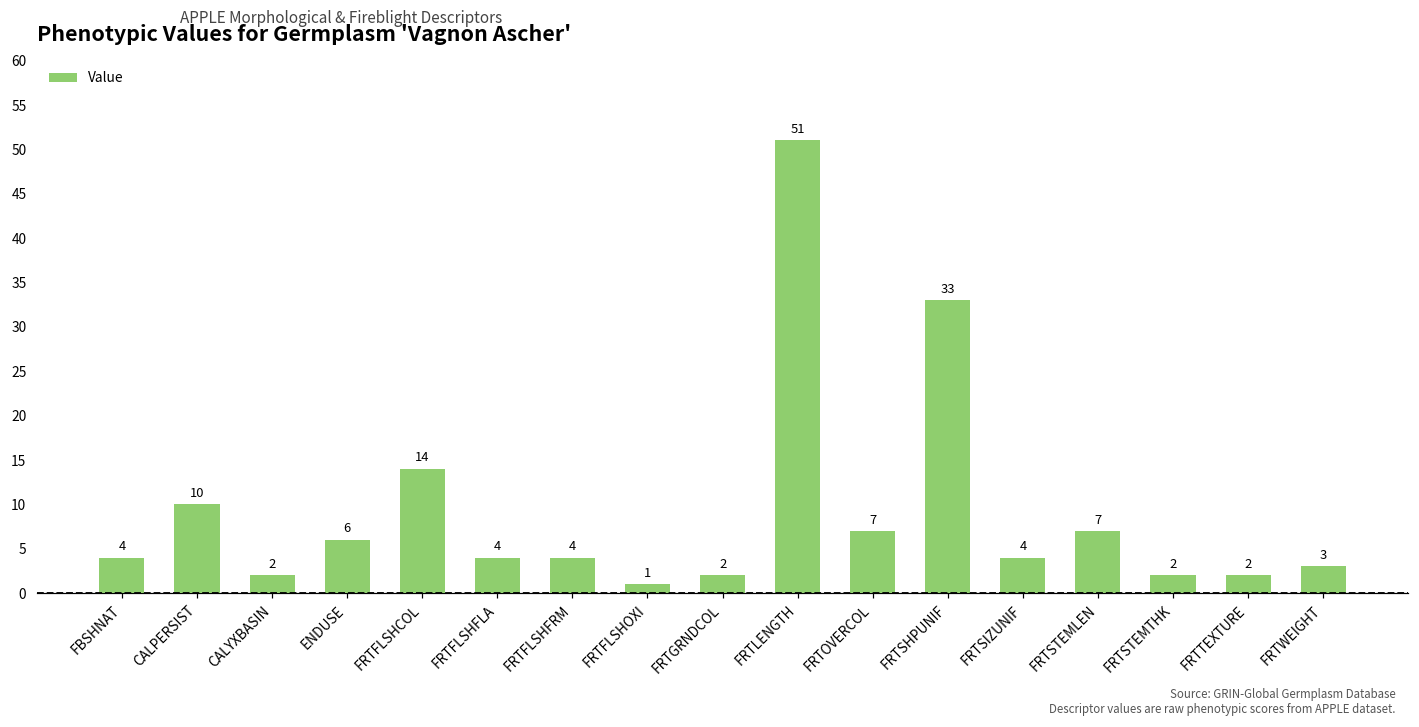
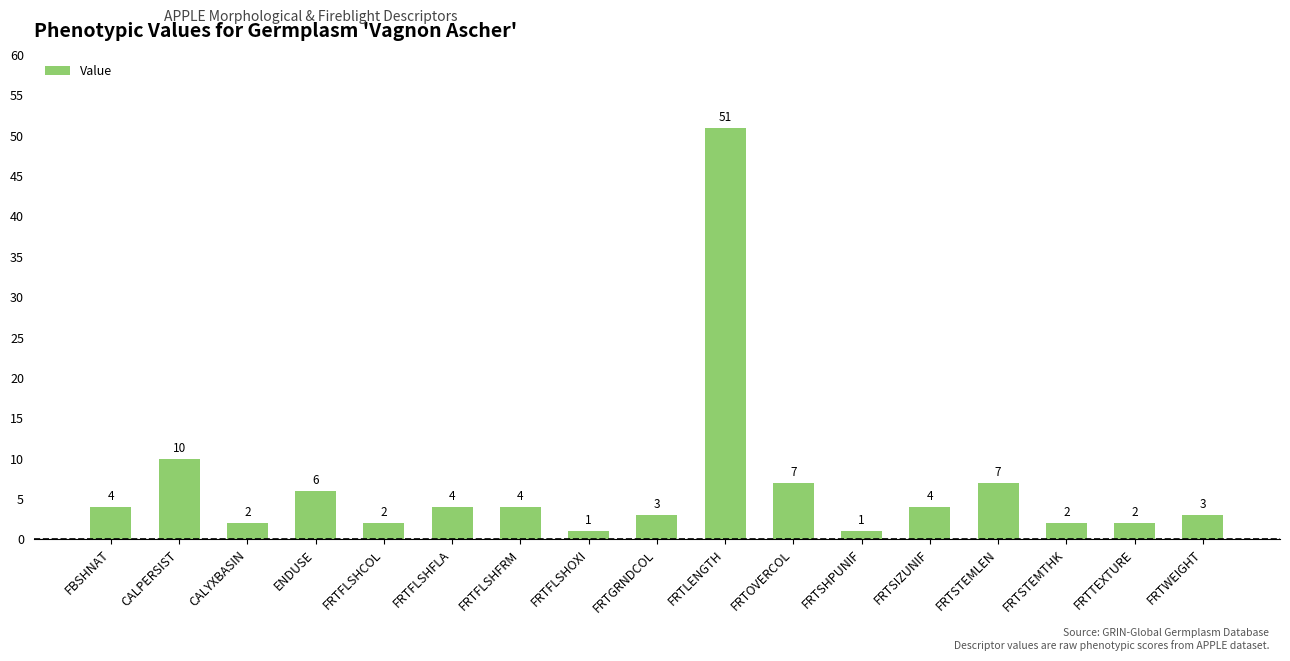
FRTFLSHCOL: 14 -> 2
FRTGRNDCOL: 2 -> 3
FRTSHPUNIF: 33 -> 1
